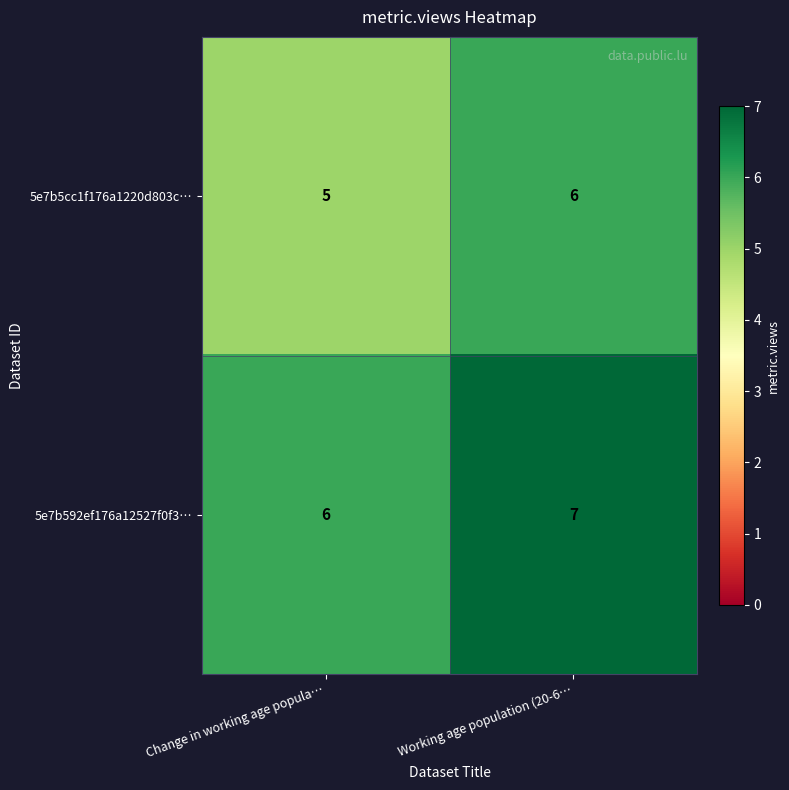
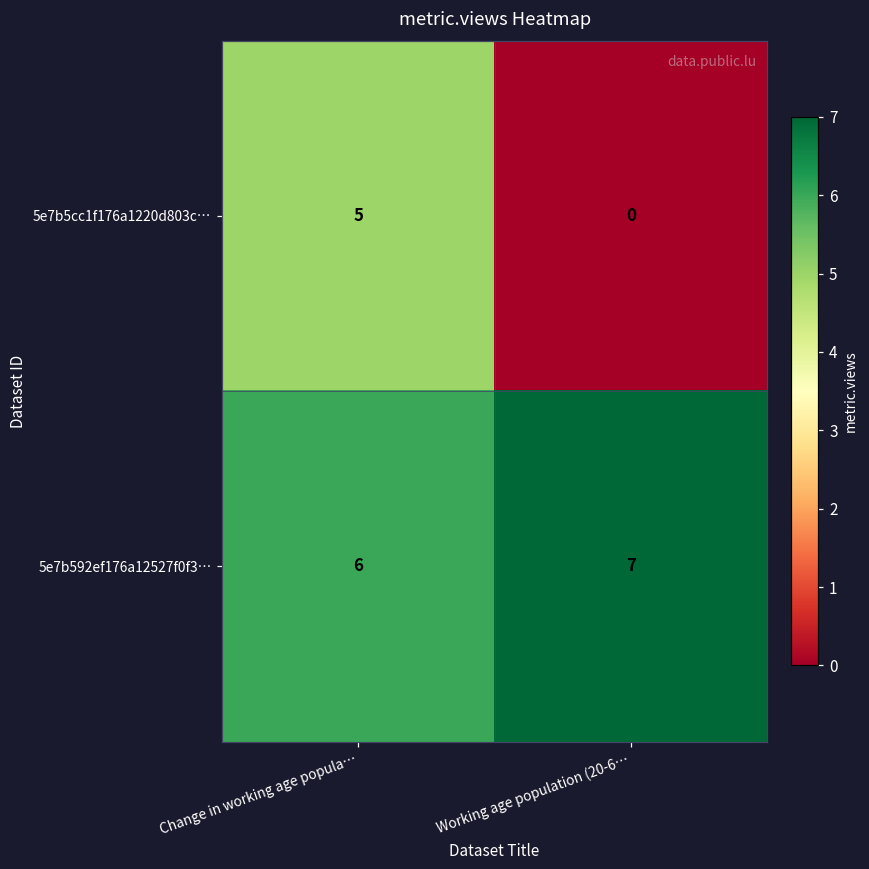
5e7b5cc1f176a1220d803c…, Working age population (20-6…: 6 -> 0
